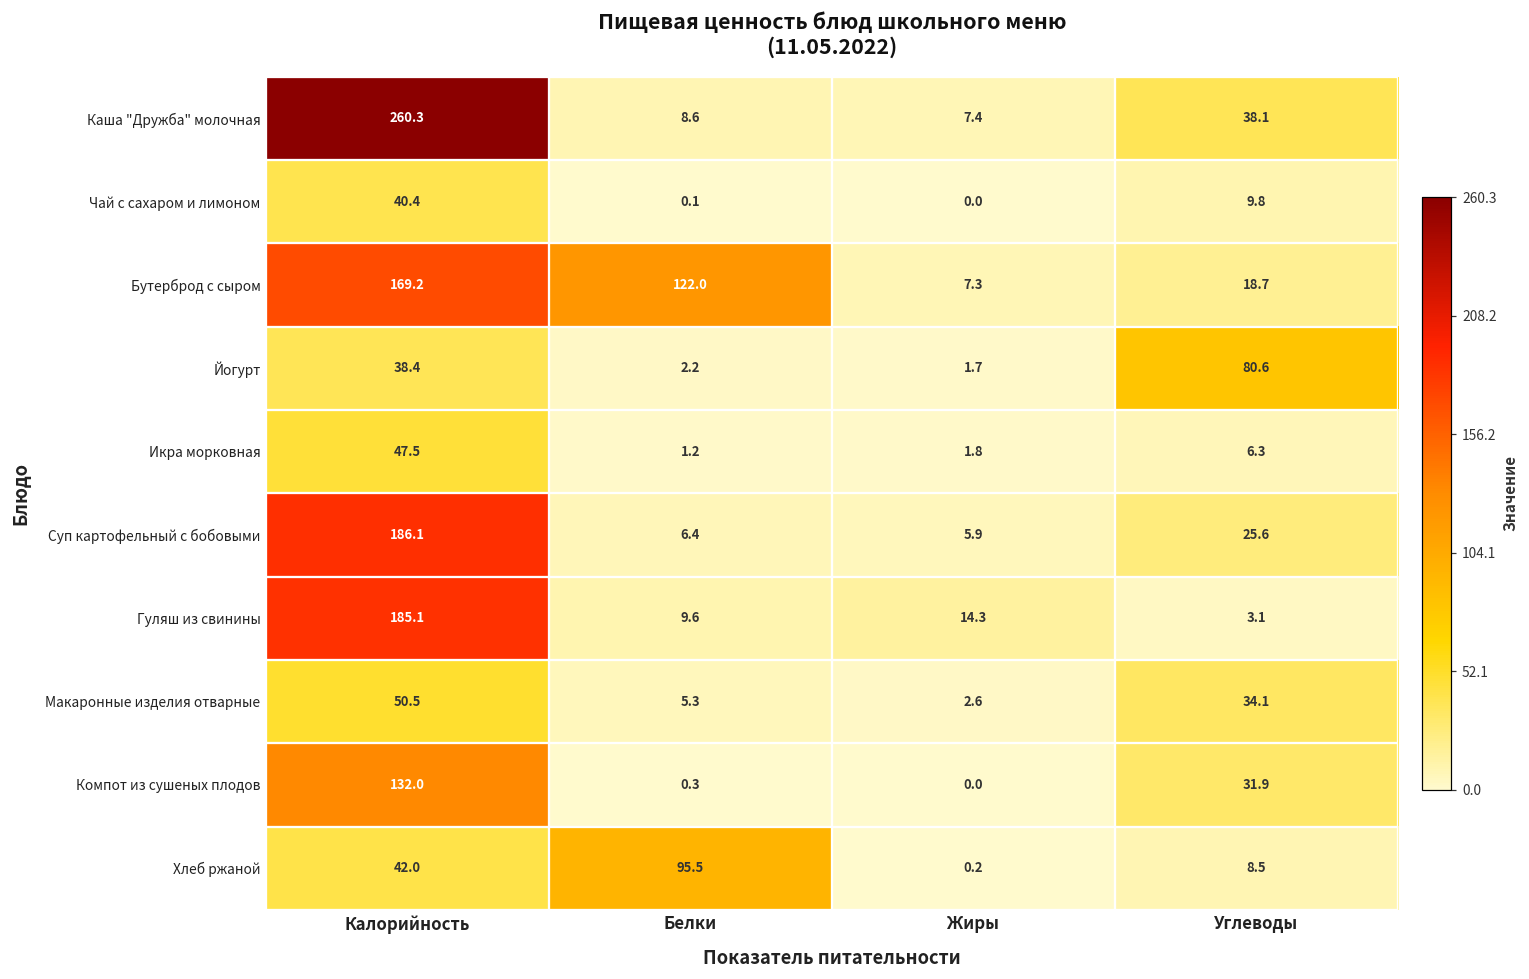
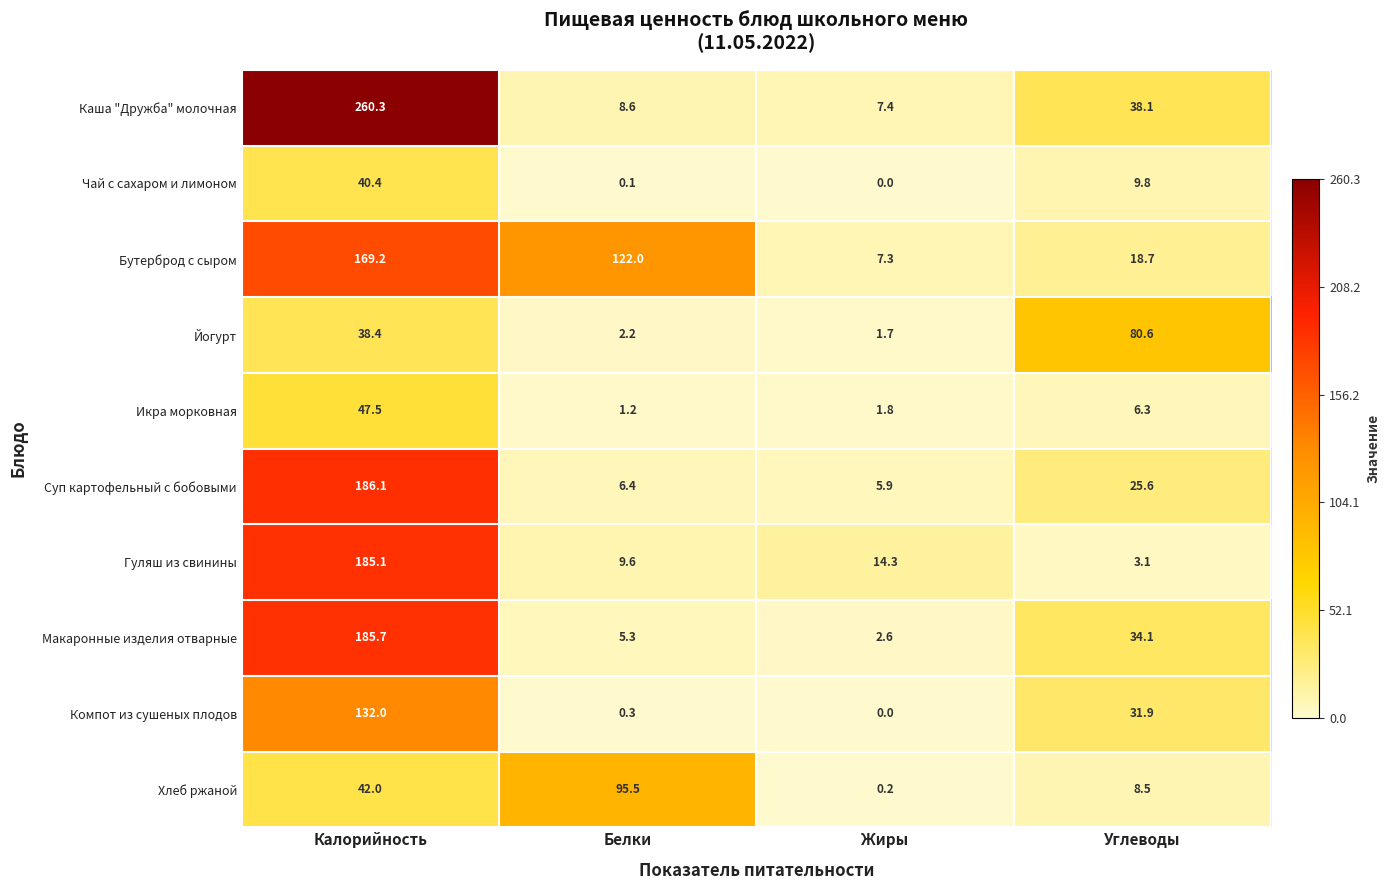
Макаронные изделия отварные, Калорийность: 50.5 -> 185.7
